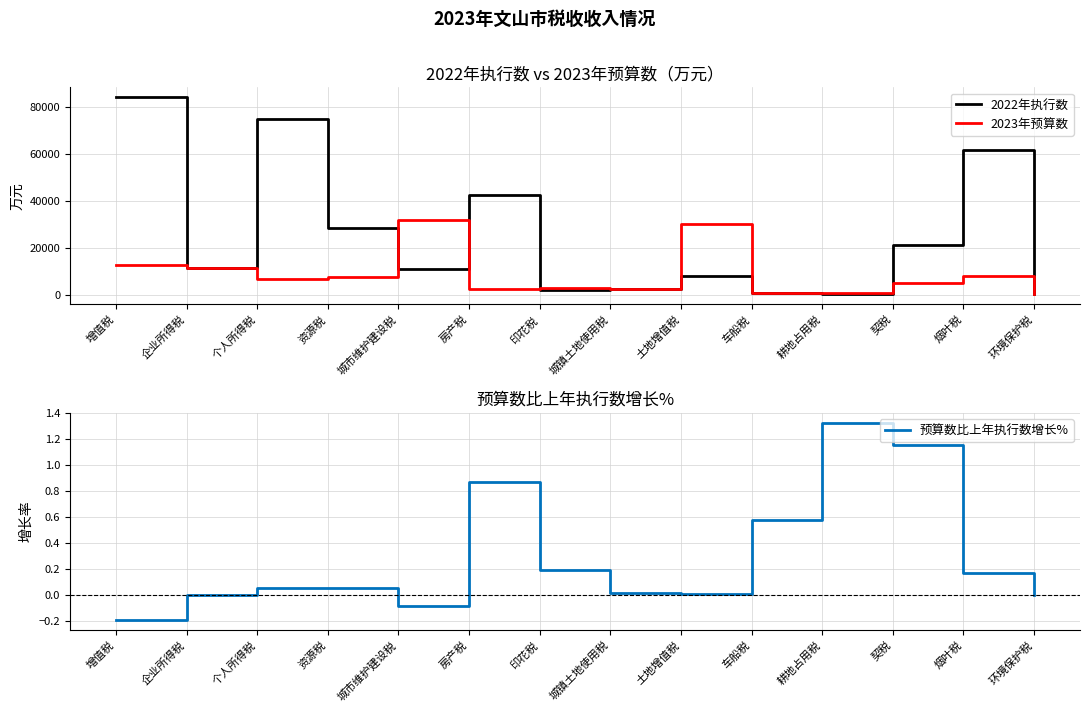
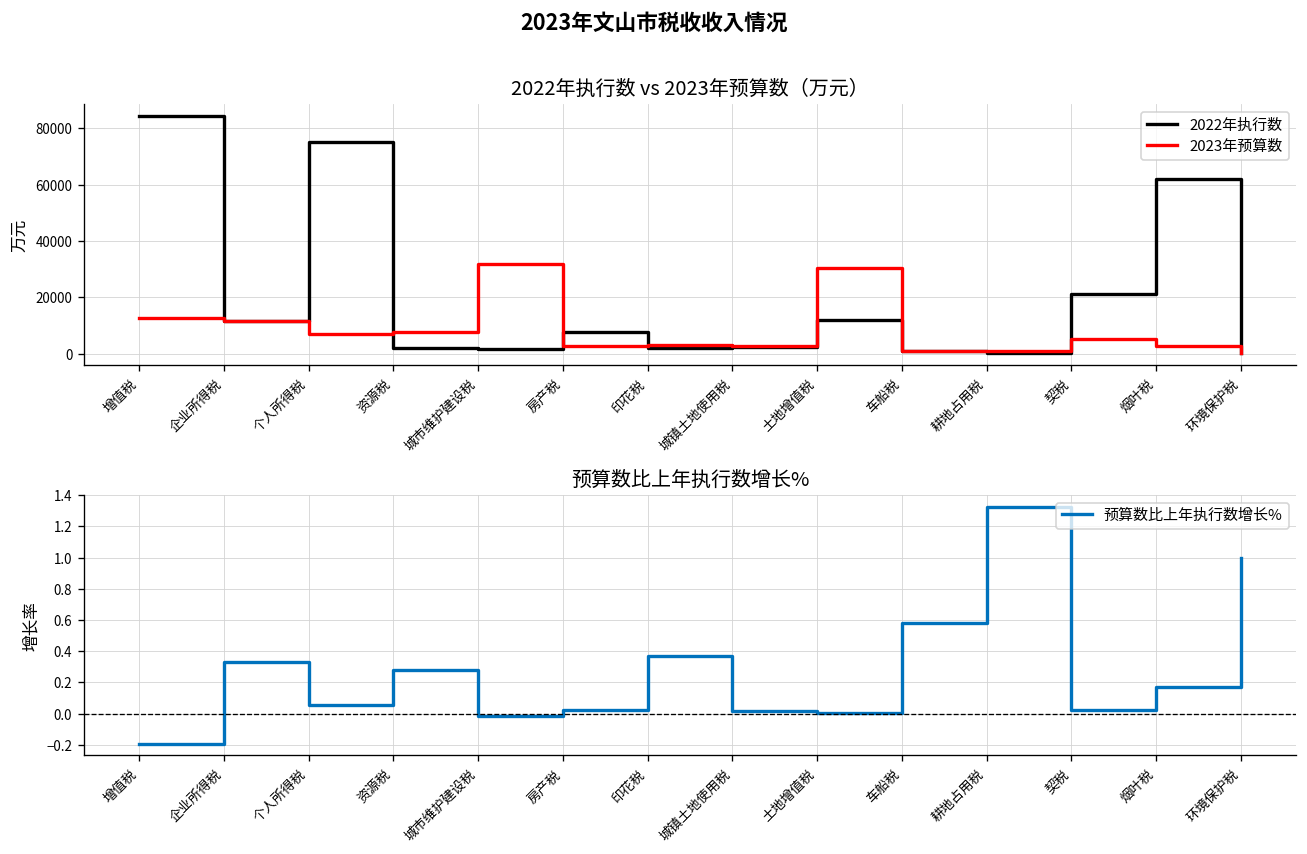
2022年执行数 vs 2023年预算数（万元）, 2022年执行数, 资源税: 29000 -> 2000
2022年执行数 vs 2023年预算数（万元）, 2022年执行数, 城市维护建设税: 11000 -> 2000
2022年执行数 vs 2023年预算数（万元）, 2022年执行数, 房产税: 43000 -> 8000
2022年执行数 vs 2023年预算数（万元）, 2022年执行数, 土地增值税: 8000 -> 12000
2022年执行数 vs 2023年预算数（万元）, 2023年预算数, 烟叶税: 8000 -> 3000
预算数比上年执行数增长%, 企业所得税: 0.00 -> 0.33
预算数比上年执行数增长%, 资源税: 0.06 -> 0.28
预算数比上年执行数增长%, 城市维护建设税: -0.08 -> -0.01
预算数比上年执行数增长%, 房产税: 0.87 -> 0.02
预算数比上年执行数增长%, 印花税: 0.19 -> 0.37
预算数比上年执行数增长%, 契税: 1.16 -> 0.02
预算数比上年执行数增长%, 环境保护税: 0 -> 1
